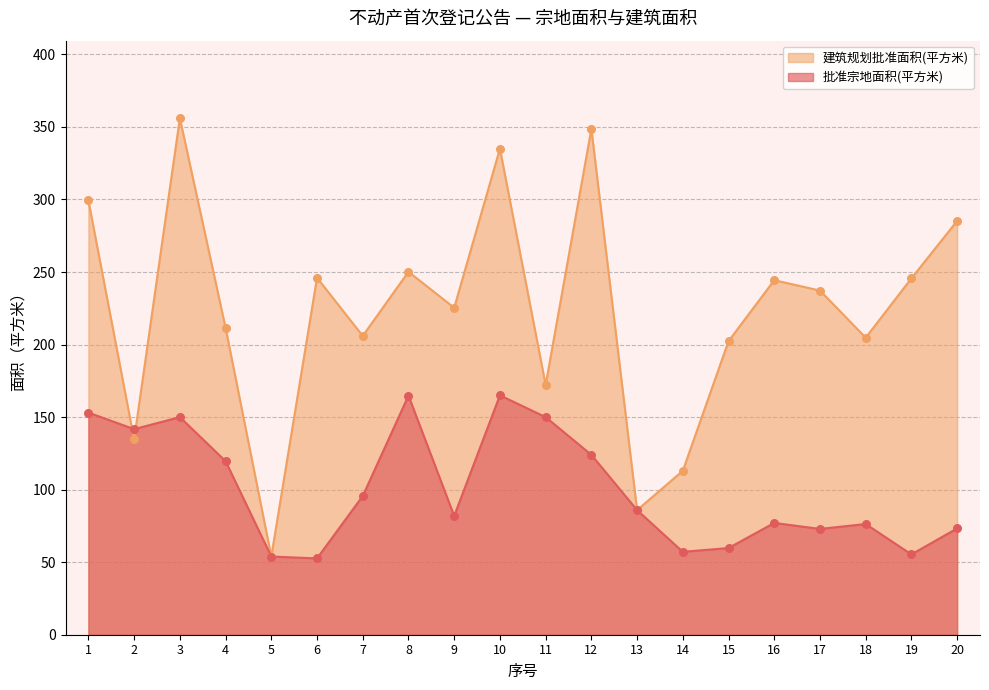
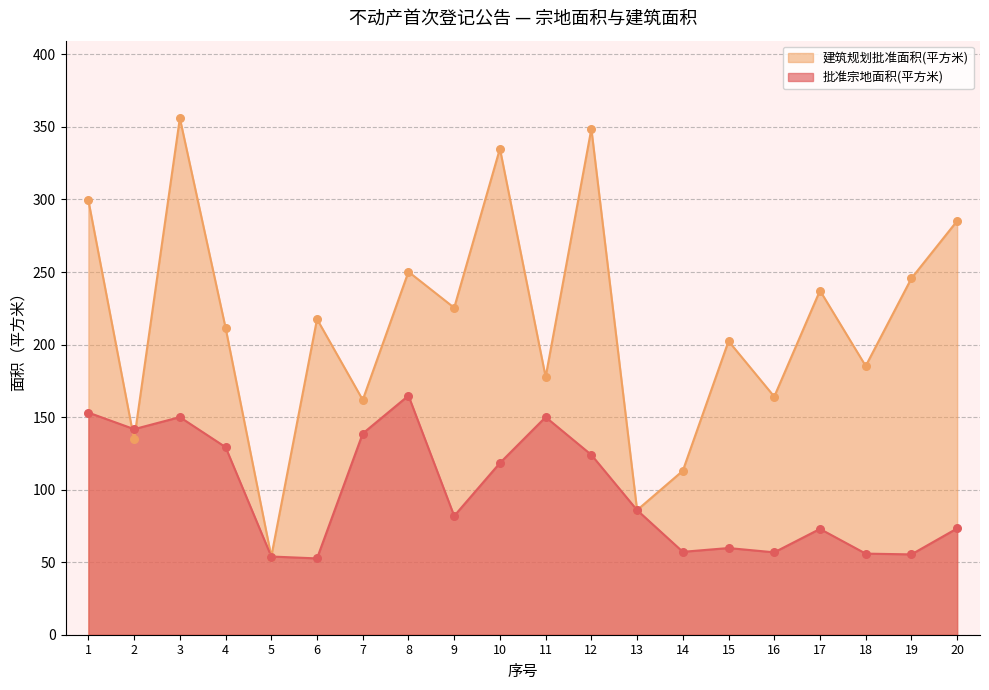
批准宗地面积(平方米), 4: 120 -> 129
建筑规划批准面积(平方米), 6: 246 -> 218
建筑规划批准面积(平方米), 7: 206 -> 162
批准宗地面积(平方米), 7: 96 -> 139
批准宗地面积(平方米), 10: 165 -> 118
建筑规划批准面积(平方米), 11: 172 -> 178
建筑规划批准面积(平方米), 16: 244 -> 164
批准宗地面积(平方米), 16: 77 -> 57
建筑规划批准面积(平方米), 18: 205 -> 185
批准宗地面积(平方米), 18: 76 -> 56
